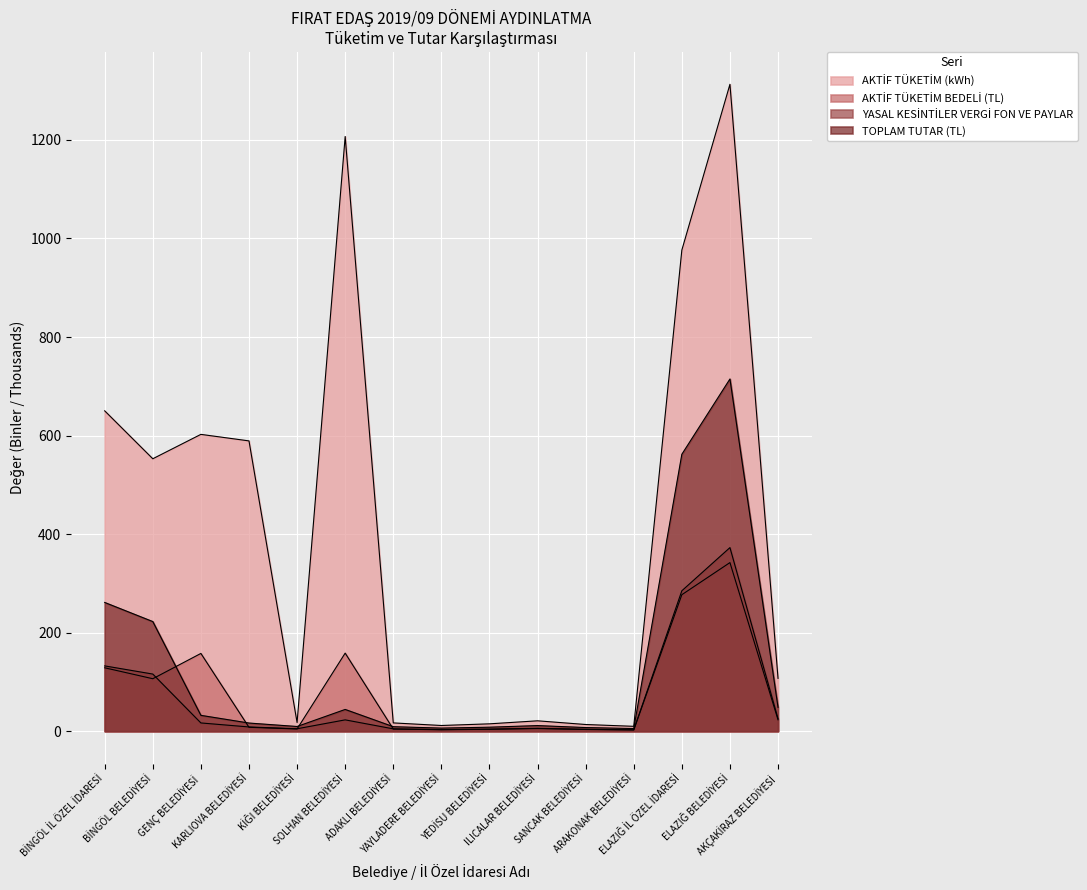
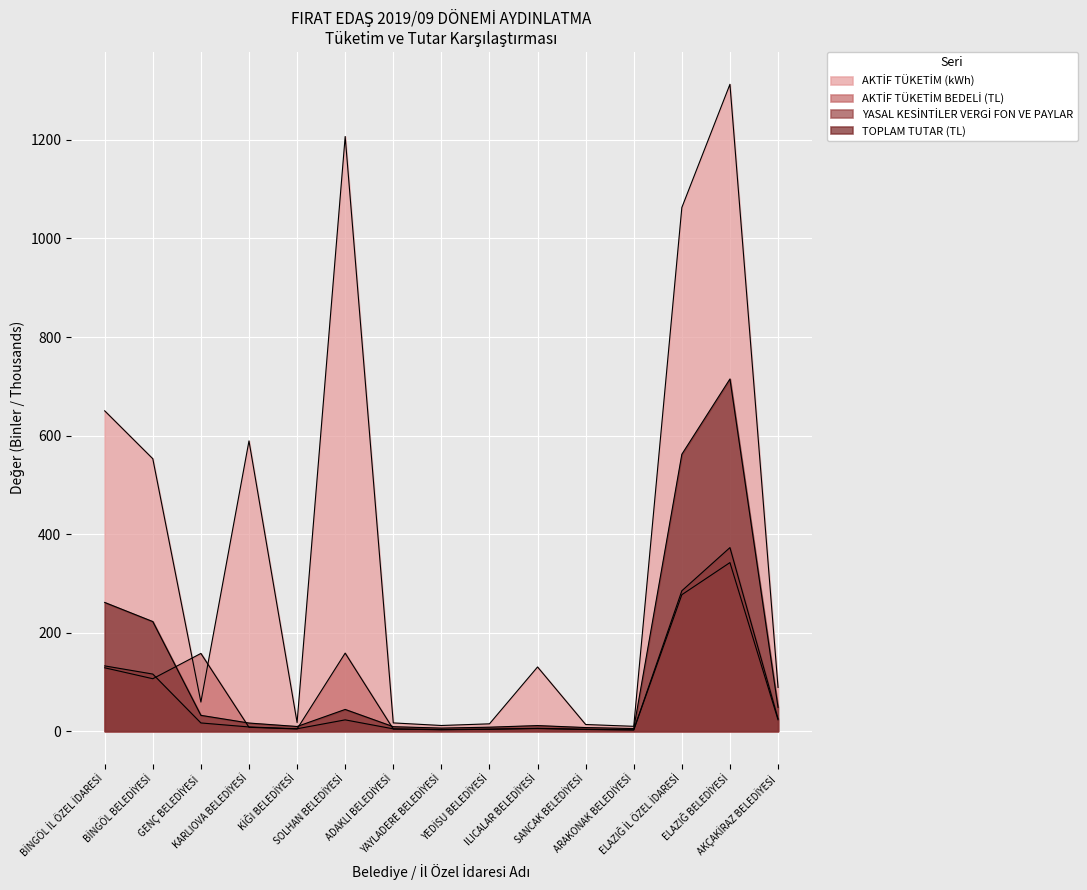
AKTİF TÜKETİM (kWh), GENÇ BELEDİYESİ: 600 -> 60
AKTİF TÜKETİM (kWh), ILICALAR BELEDİYESİ: 20 -> 130
AKTİF TÜKETİM (kWh), ELAZIĞ İL ÖZEL İDARESİ: 980 -> 1060
AKTİF TÜKETİM (kWh), AKÇAKİRAZ BELEDİYESİ: 110 -> 90
